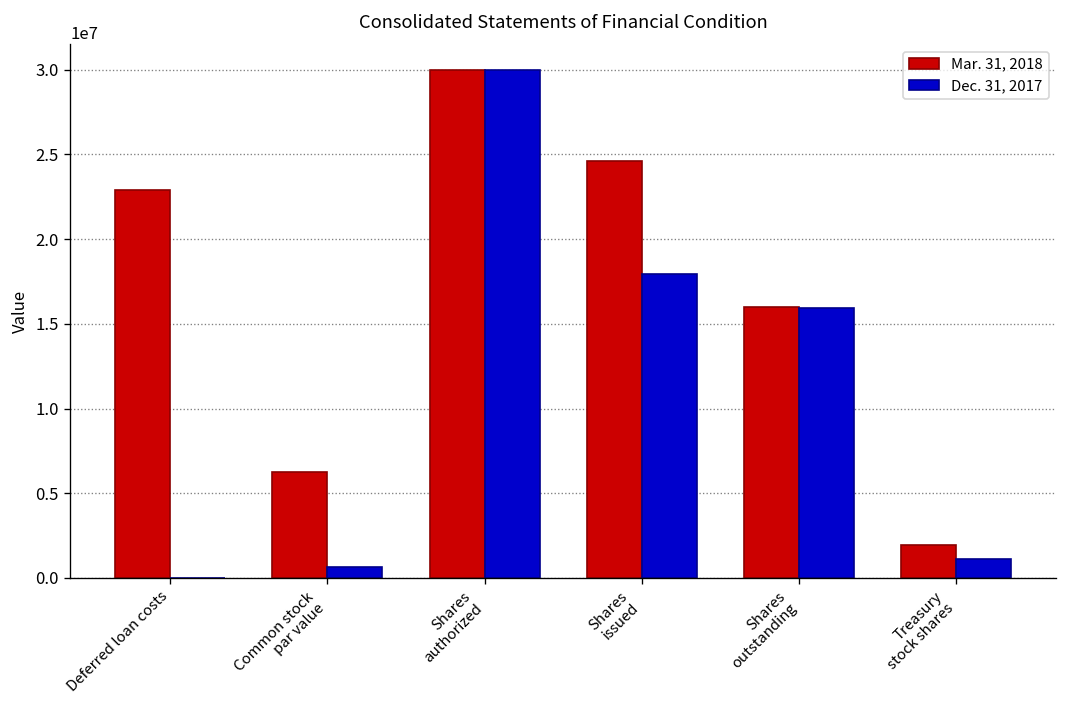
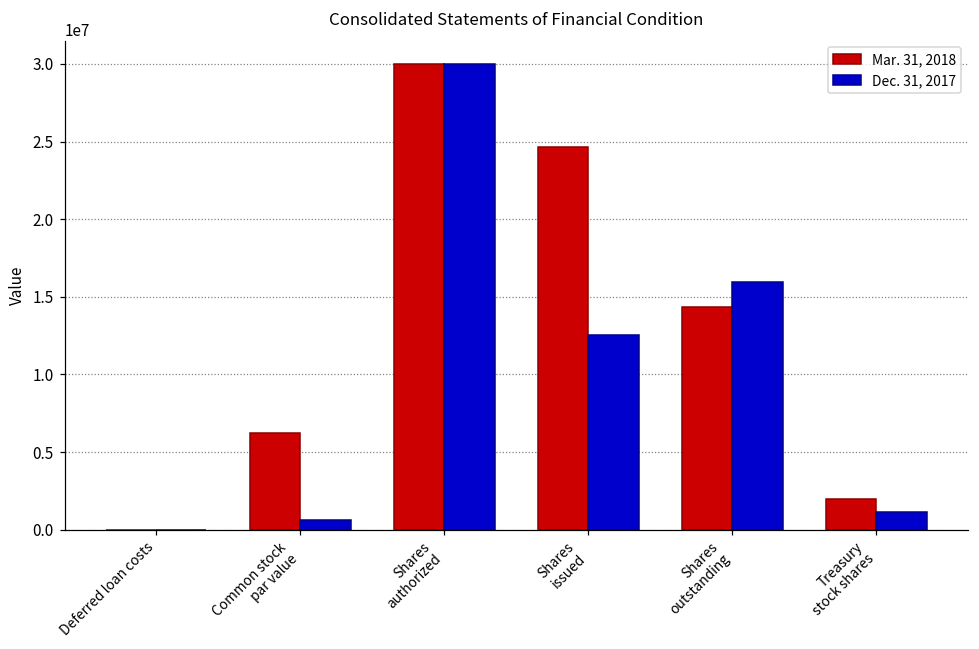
Mar. 31, 2018, Deferred loan costs: 22900000 -> 0
Dec. 31, 2017, Shares issued: 17900000 -> 12500000
Mar. 31, 2018, Shares outstanding: 16000000 -> 14400000
